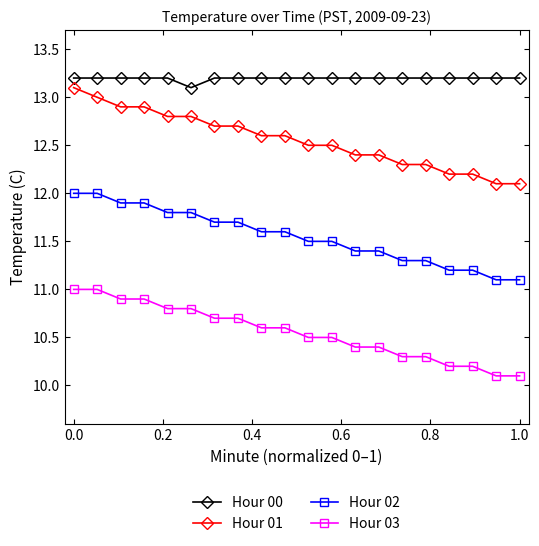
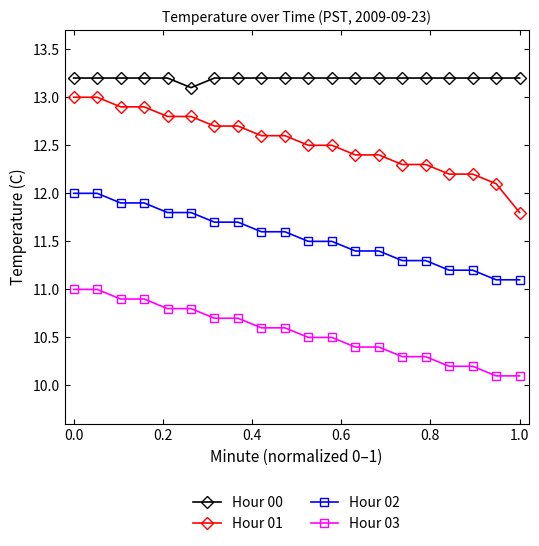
Hour 01, 0.0: 13.1 -> 13.0
Hour 01, 1.0: 12.1 -> 11.8
